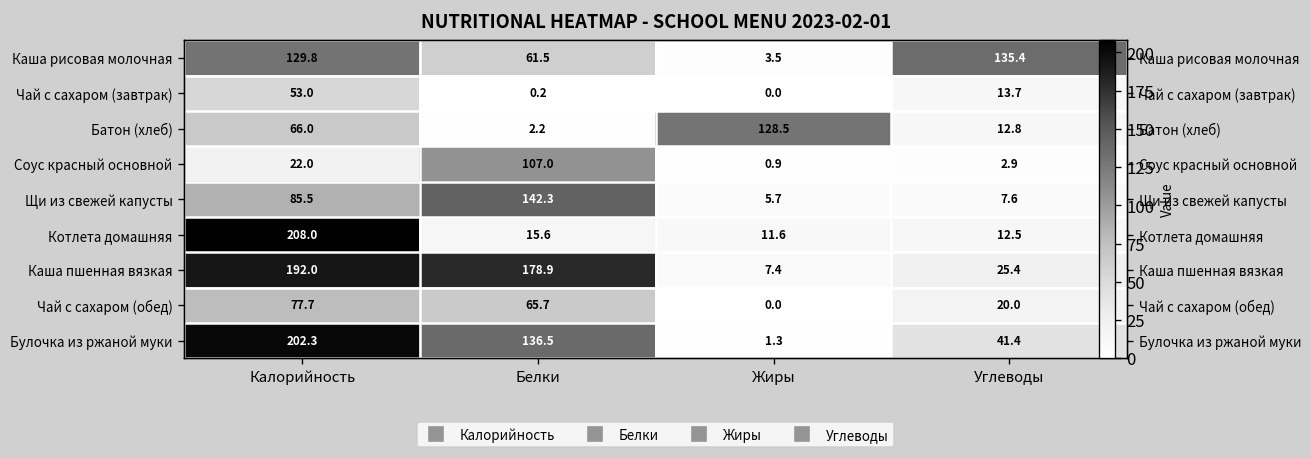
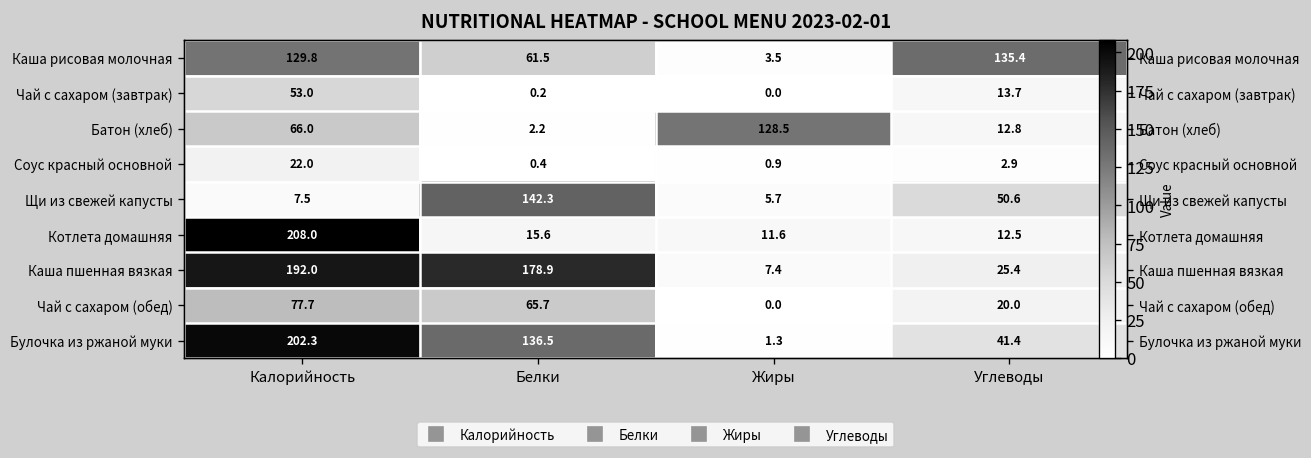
Соус красный основной, Белки: 107.0 -> 0.4
Щи из свежей капусты, Калорийность: 85.5 -> 7.5
Щи из свежей капусты, Углеводы: 7.6 -> 50.6
